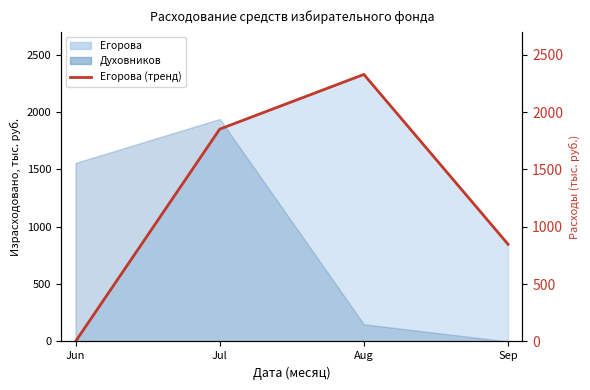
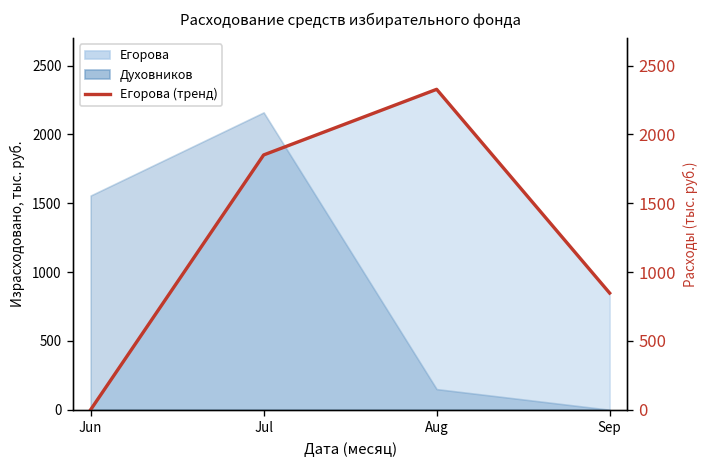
Духовников, Jul: 1940 -> 2160
